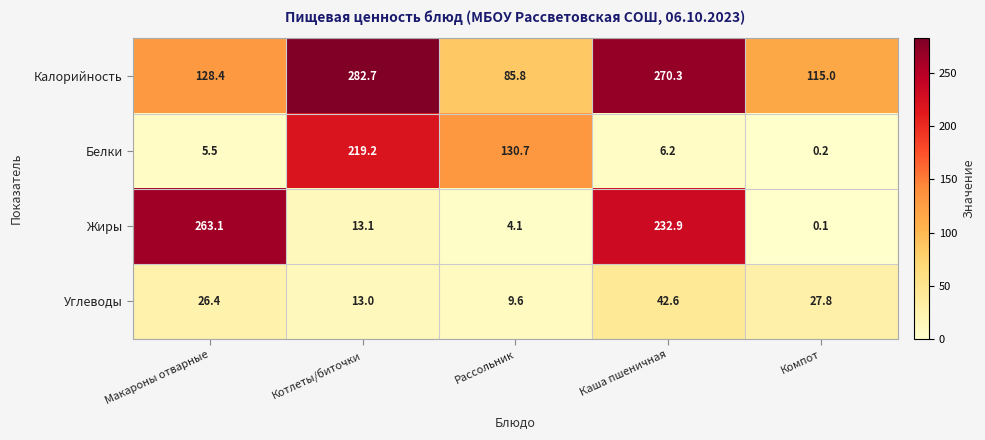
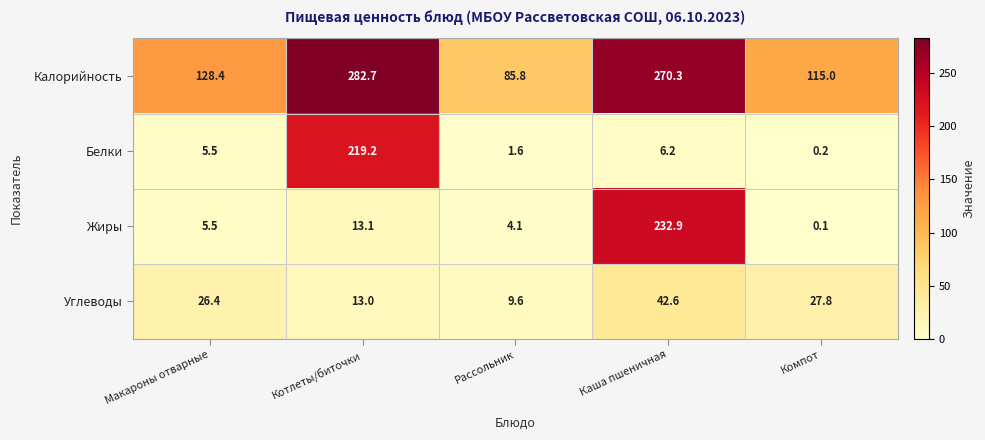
Белки, Рассольник: 130.7 -> 1.6
Жиры, Макароны отварные: 263.1 -> 5.5
